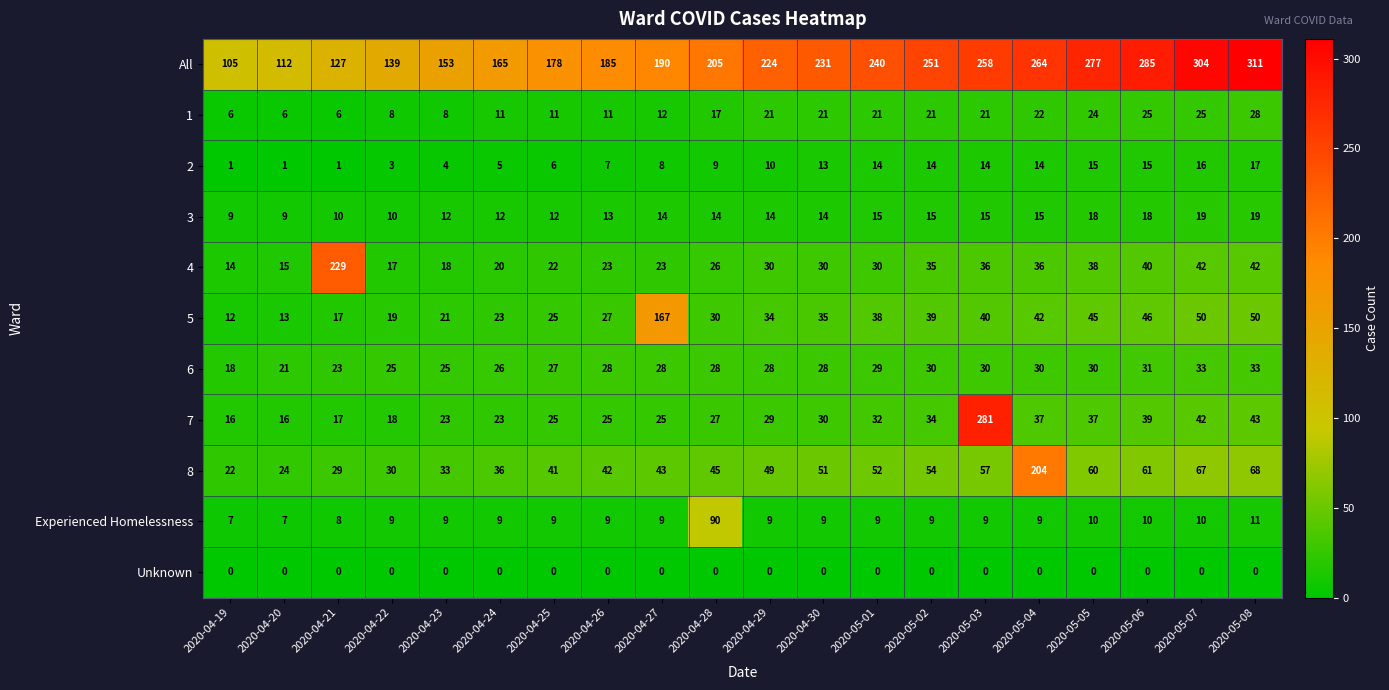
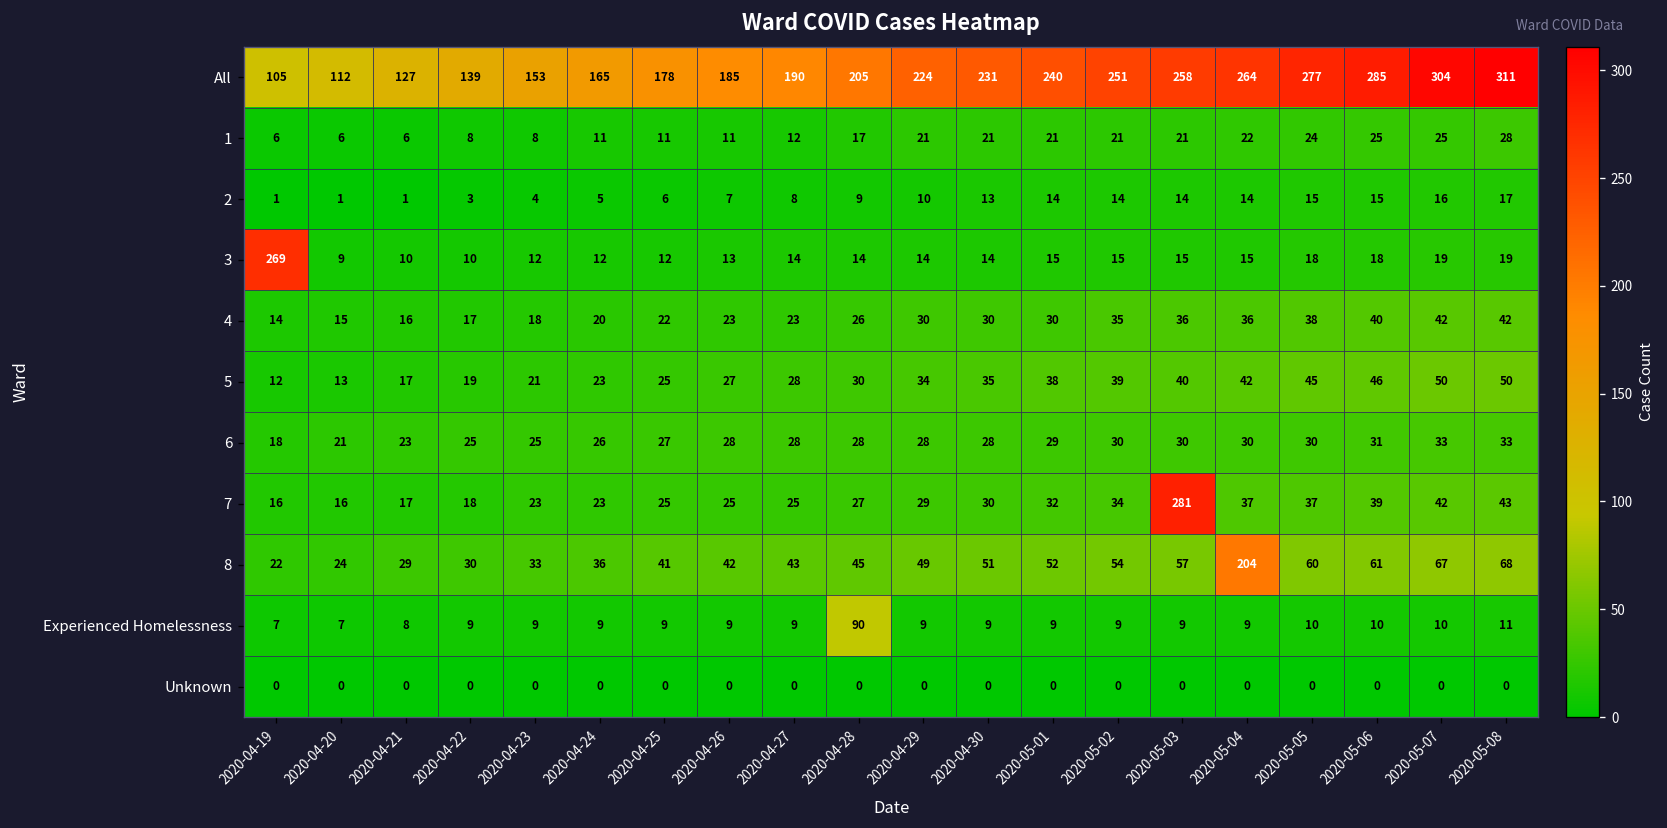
3, 2020-04-19: 9 -> 269
4, 2020-04-21: 229 -> 16
5, 2020-04-27: 167 -> 28
